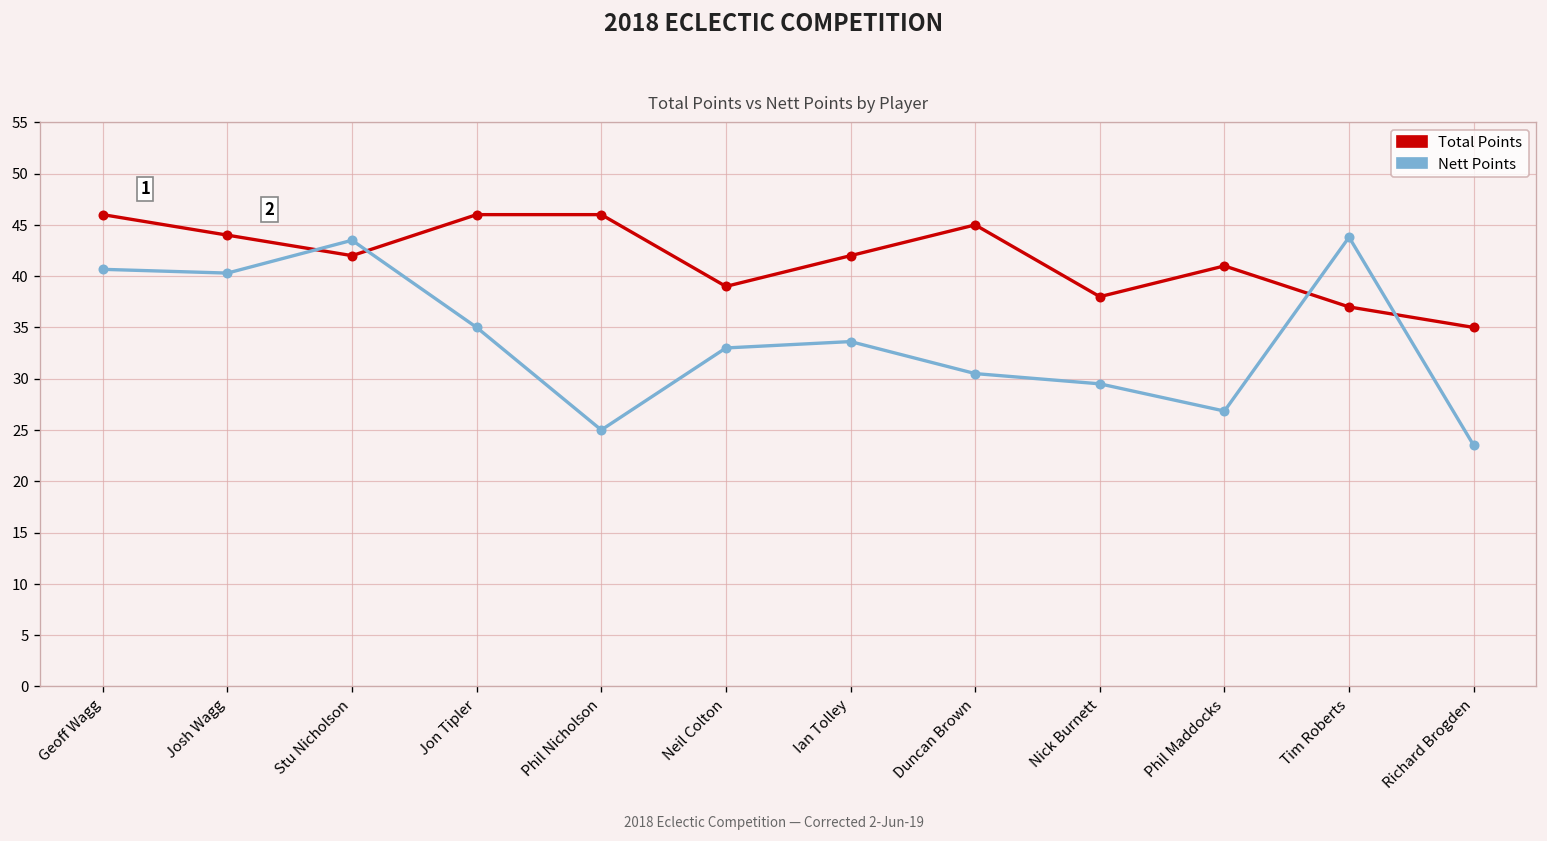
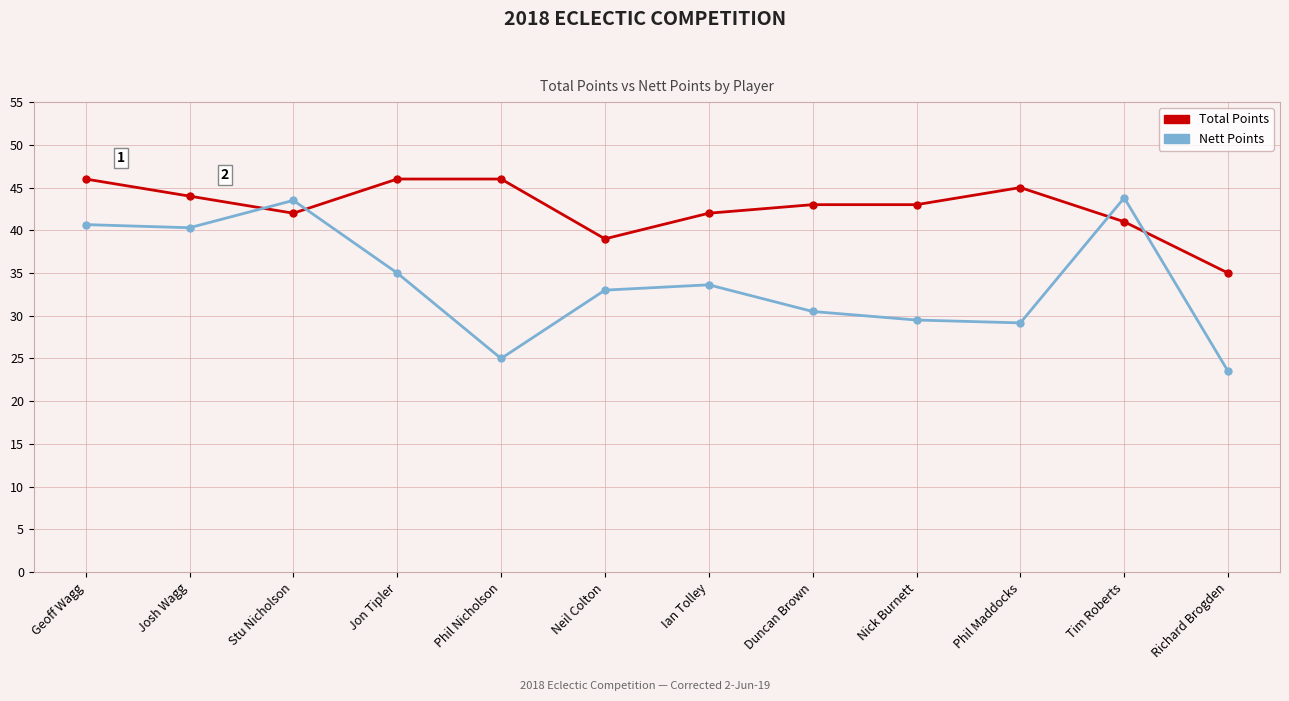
Total Points, Duncan Brown: 45 -> 43
Total Points, Nick Burnett: 38 -> 43
Total Points, Phil Maddocks: 41 -> 45
Nett Points, Phil Maddocks: 27 -> 29
Total Points, Tim Roberts: 37 -> 41
